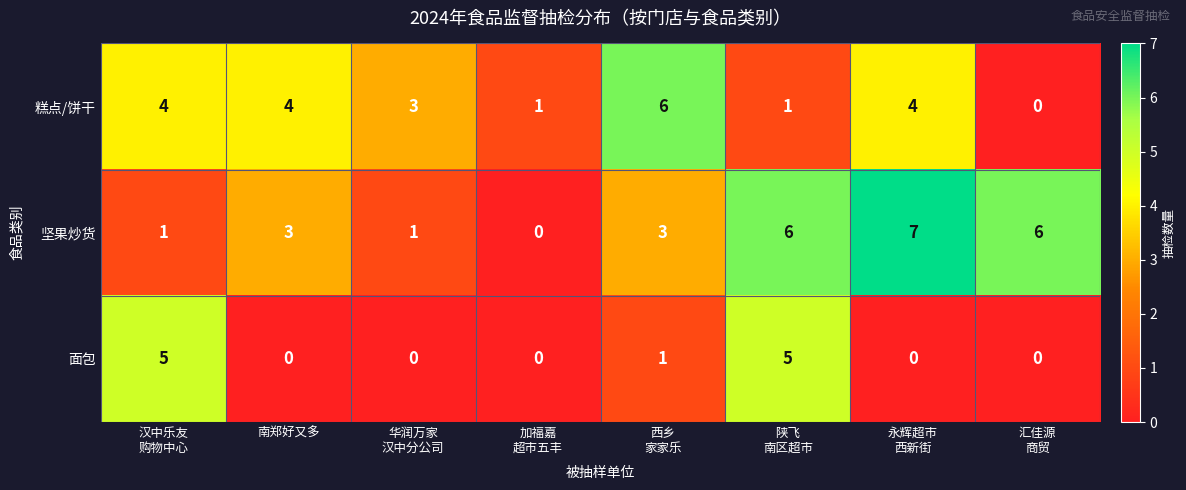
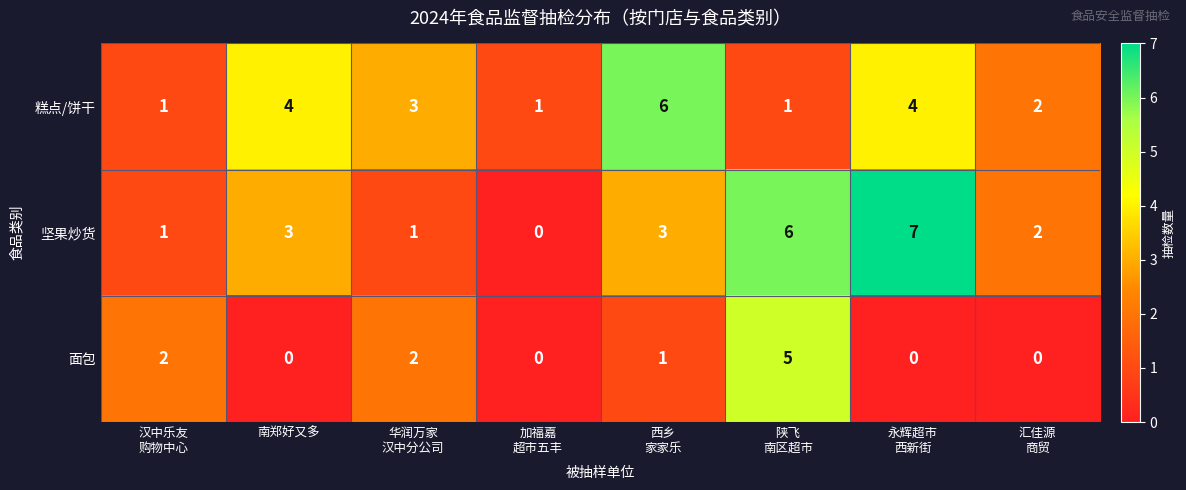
糕点/饼干, 汉中乐友 购物中心: 4 -> 1
糕点/饼干, 汇佳源 商贸: 0 -> 2
坚果炒货, 汇佳源 商贸: 6 -> 2
面包, 汉中乐友 购物中心: 5 -> 2
面包, 华润万家 汉中分公司: 0 -> 2
